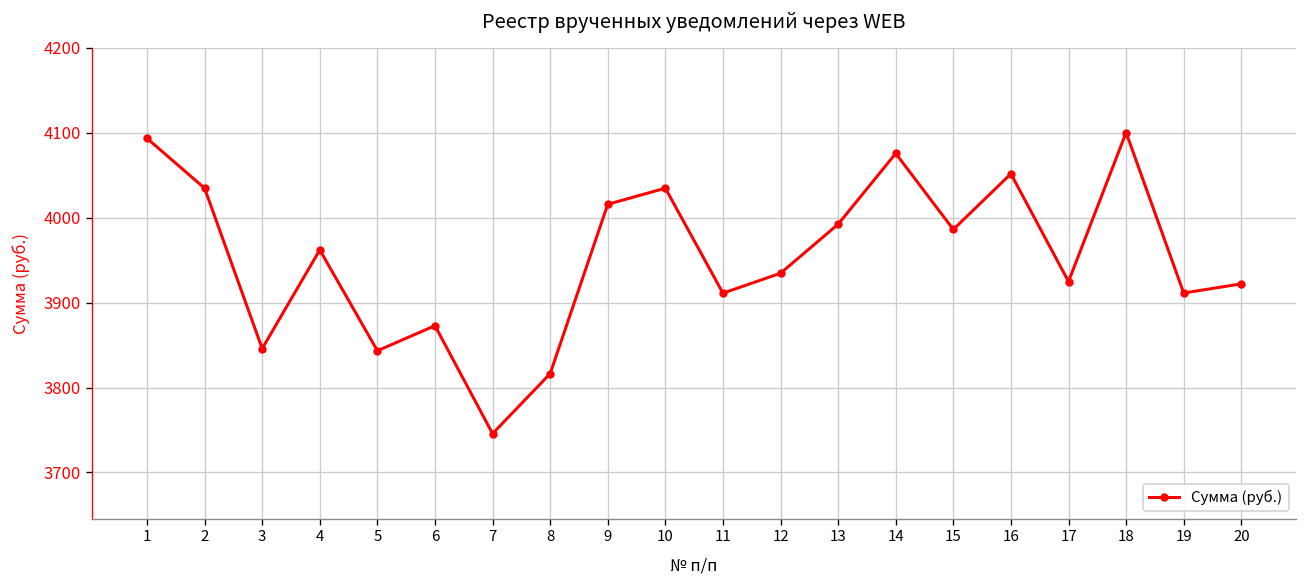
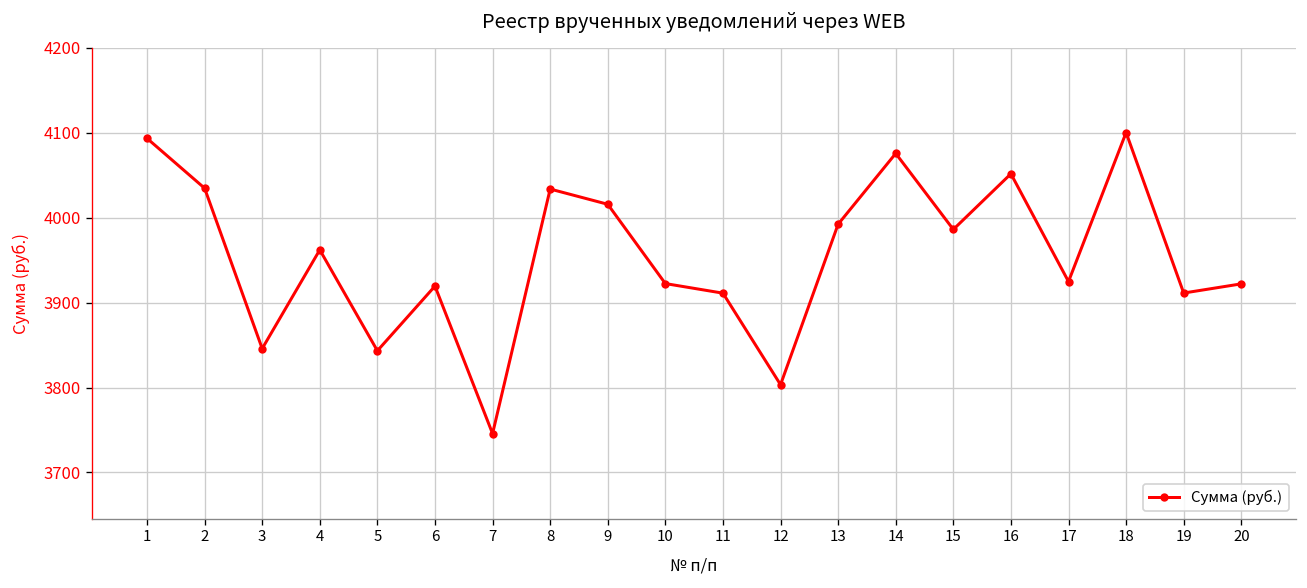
6: 3870 -> 3920
8: 3820 -> 4030
10: 4030 -> 3920
12: 3930 -> 3800
